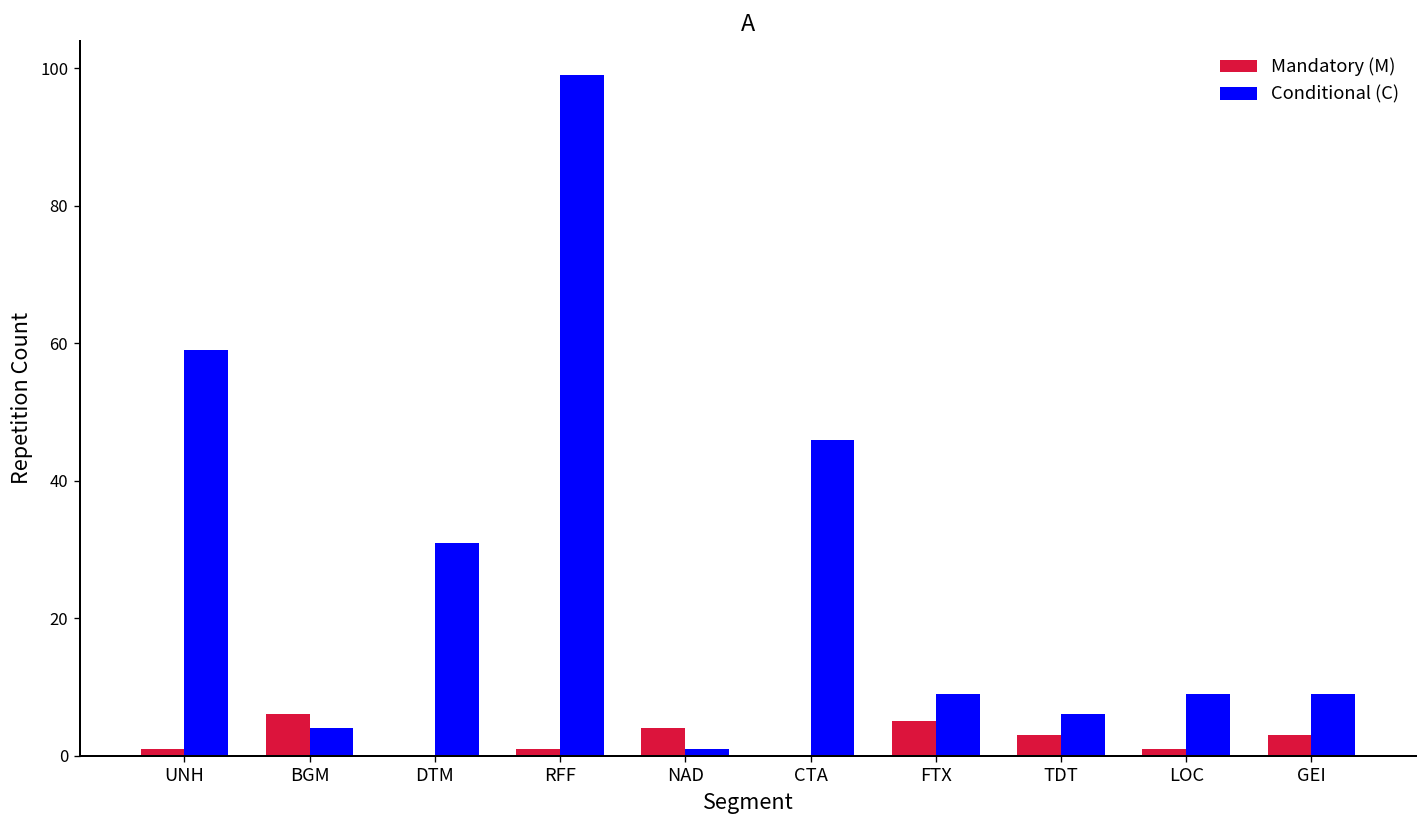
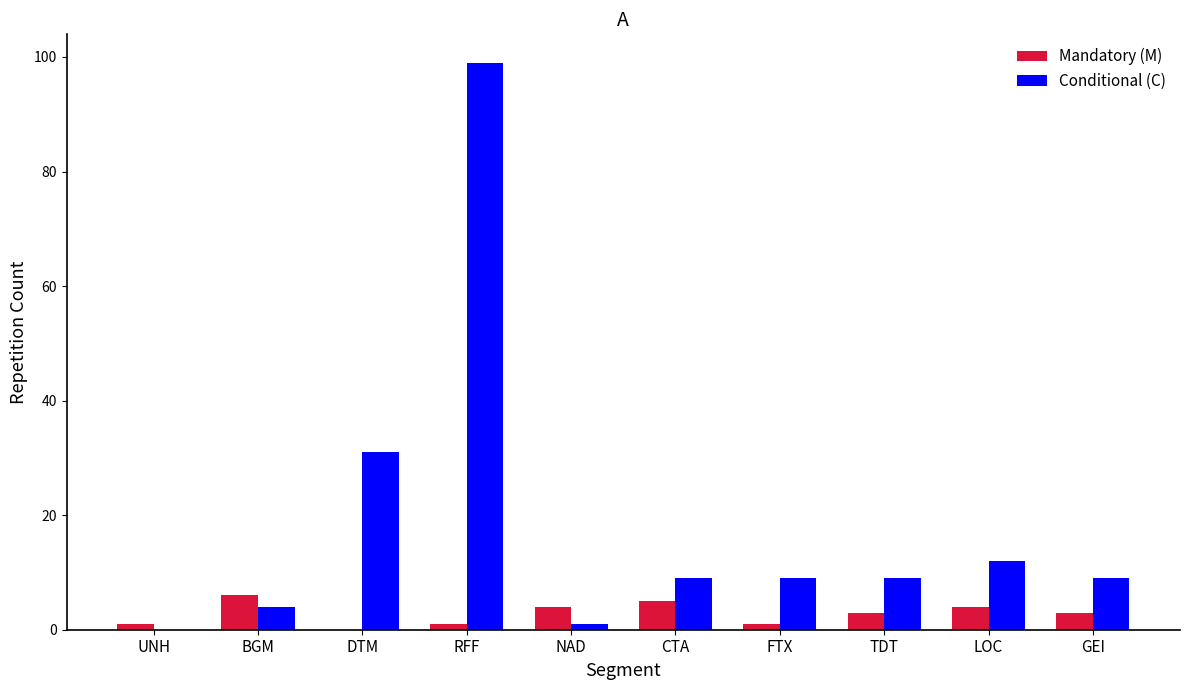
Conditional (C), UNH: 59 -> 0
Mandatory (M), CTA: 0 -> 5
Conditional (C), CTA: 46 -> 9
Mandatory (M), FTX: 5 -> 1
Conditional (C), TDT: 6 -> 9
Mandatory (M), LOC: 1 -> 4
Conditional (C), LOC: 9 -> 12
